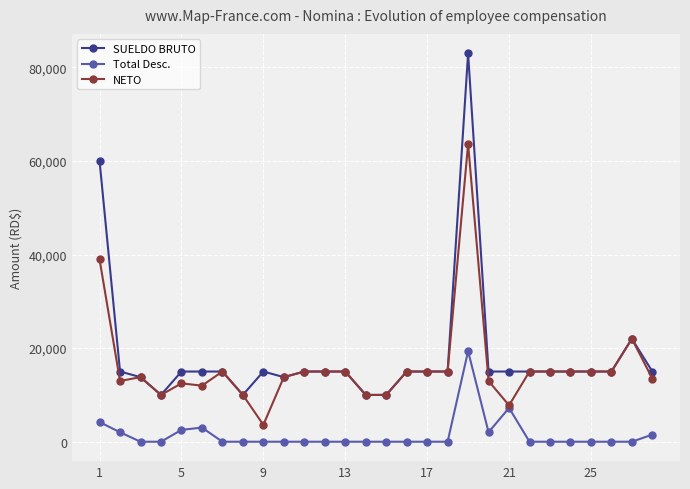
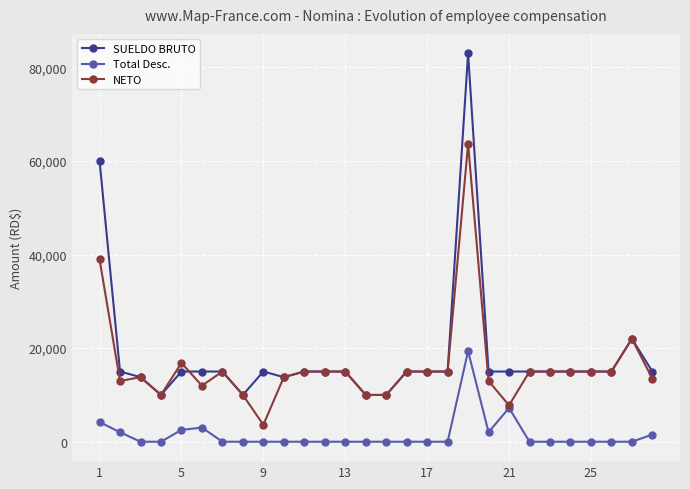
NETO, 5: 12,000 -> 17,000
